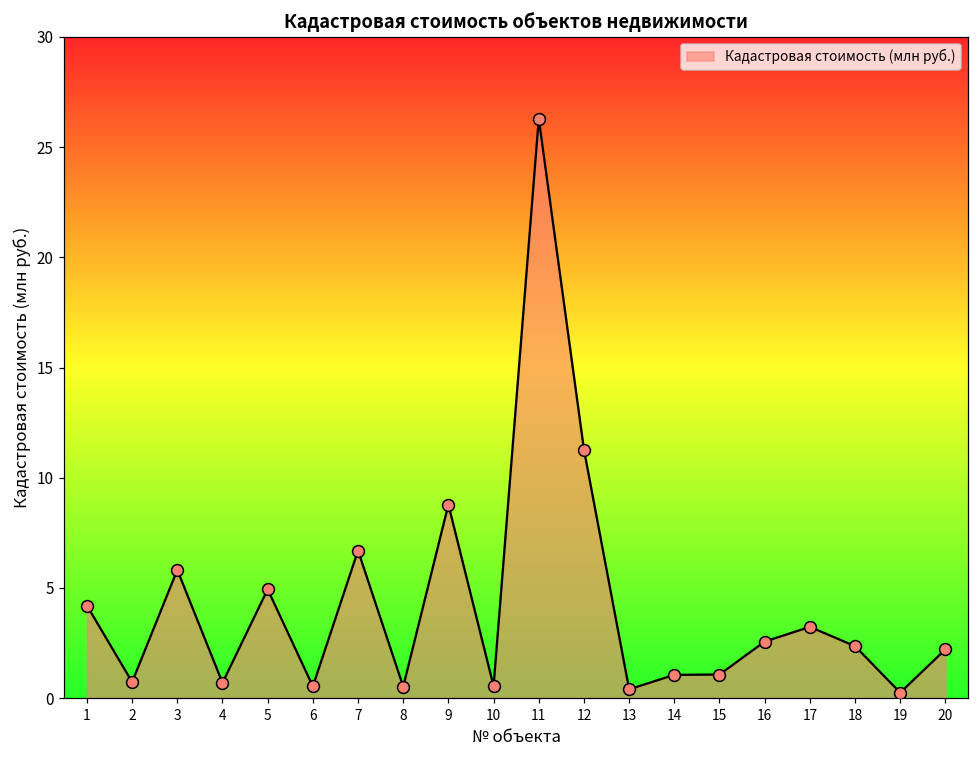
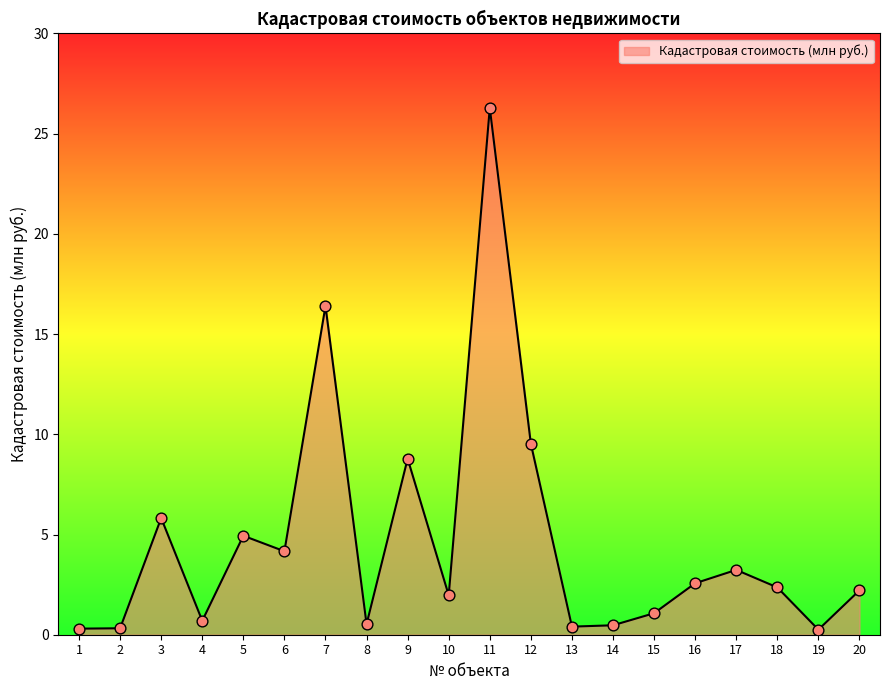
1: 4.2 -> 0.3
2: 0.7 -> 0.3
6: 0.5 -> 4.2
7: 6.7 -> 16.4
10: 0.5 -> 2.0
12: 11.3 -> 9.5
14: 1.1 -> 0.5
